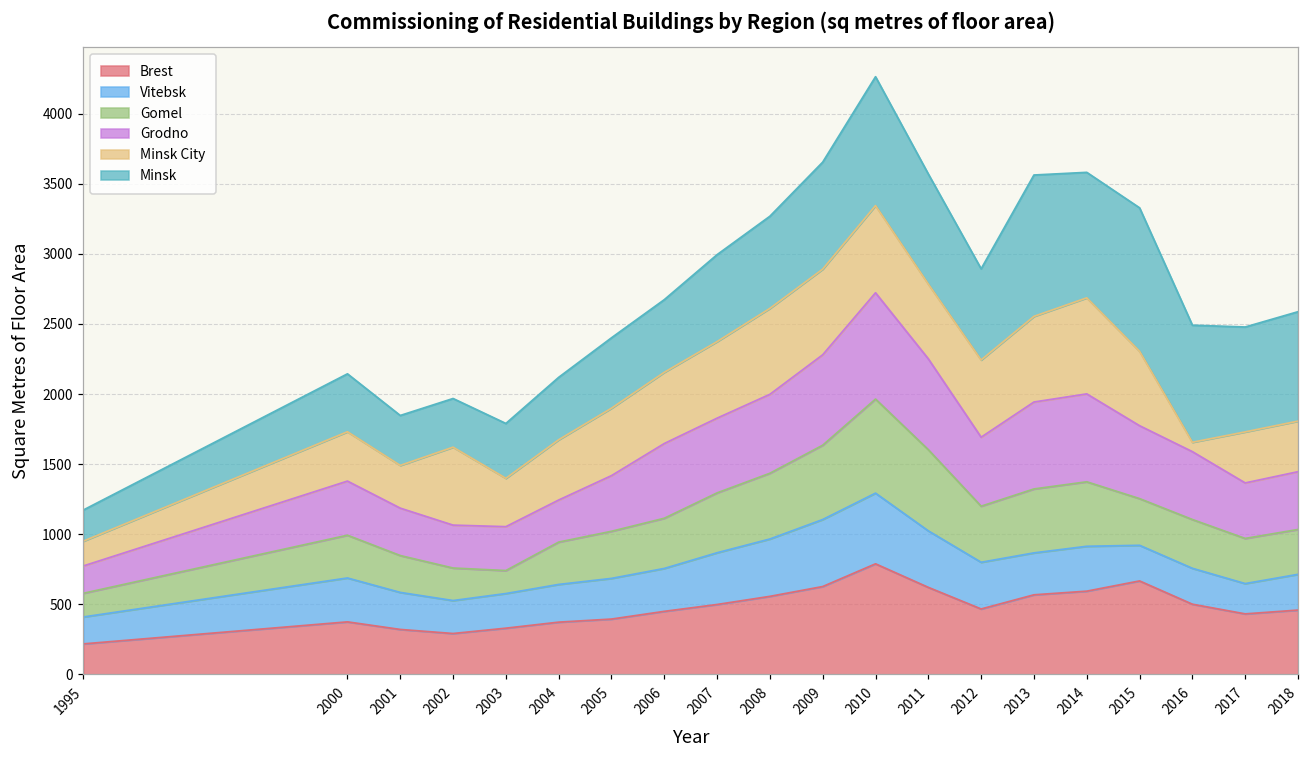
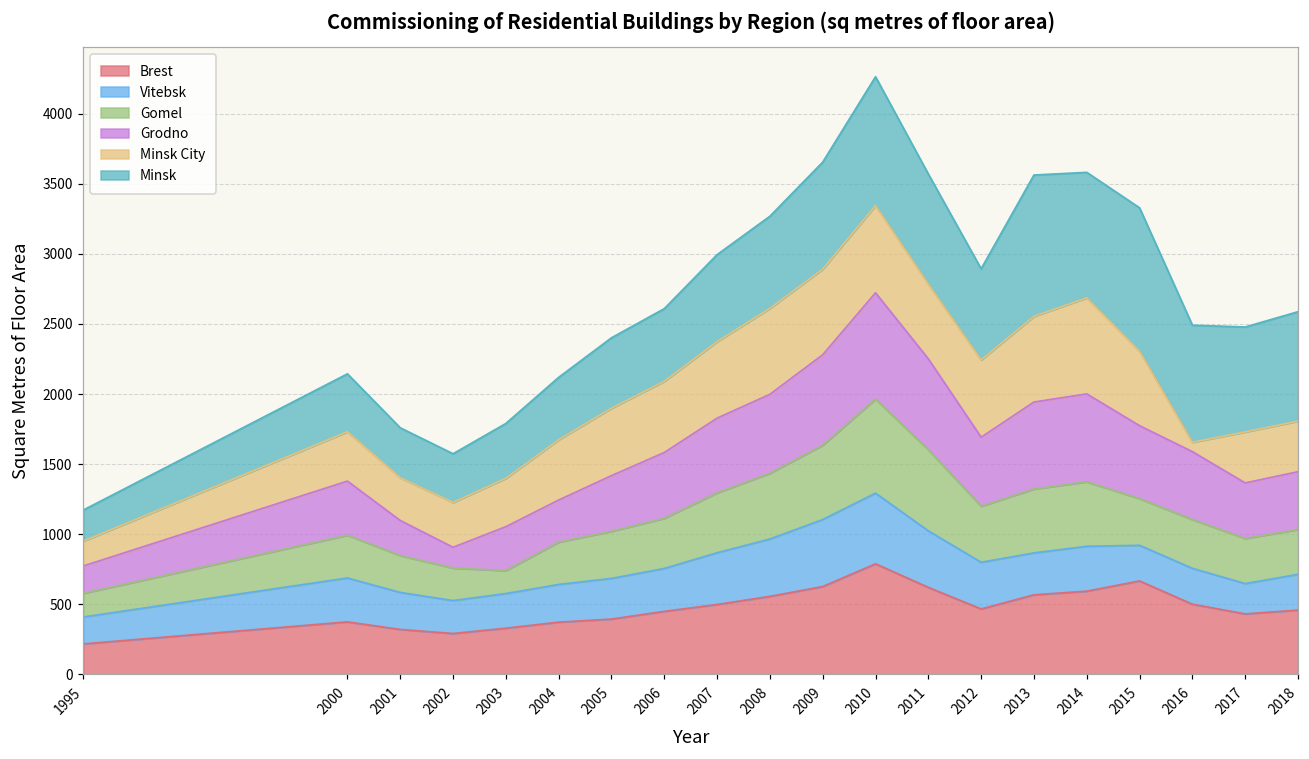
Grodno, 2001: 340 -> 250
Grodno, 2002: 310 -> 150
Minsk City, 2002: 560 -> 320
Grodno, 2006: 530 -> 470
